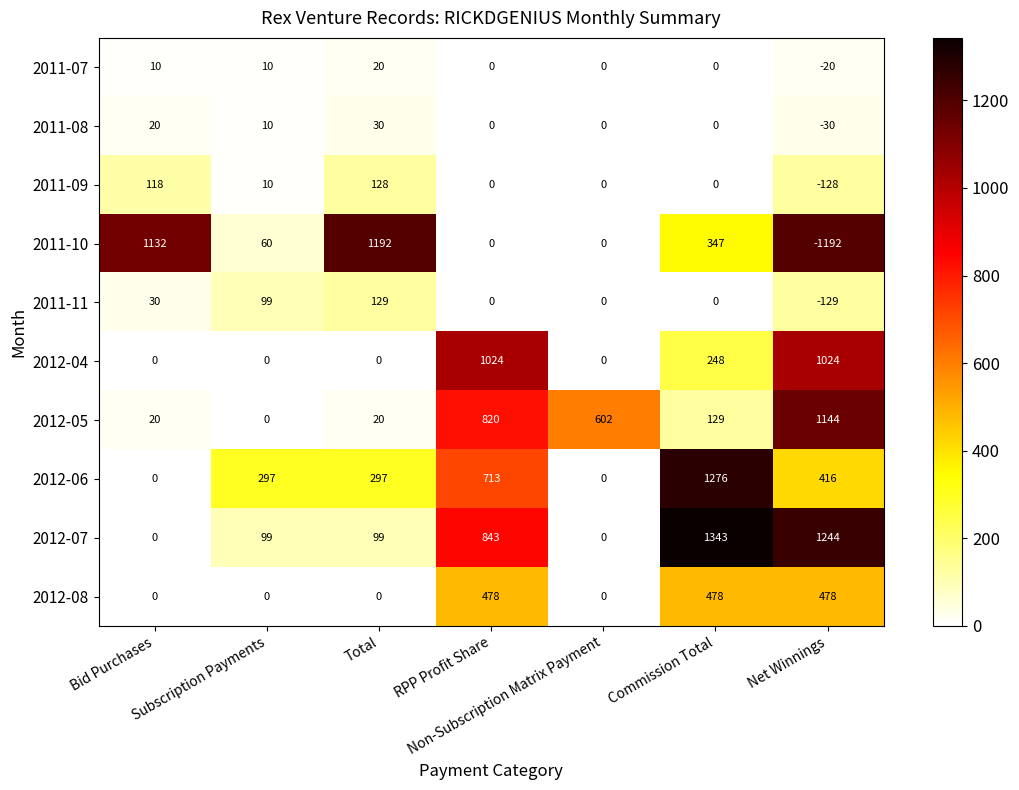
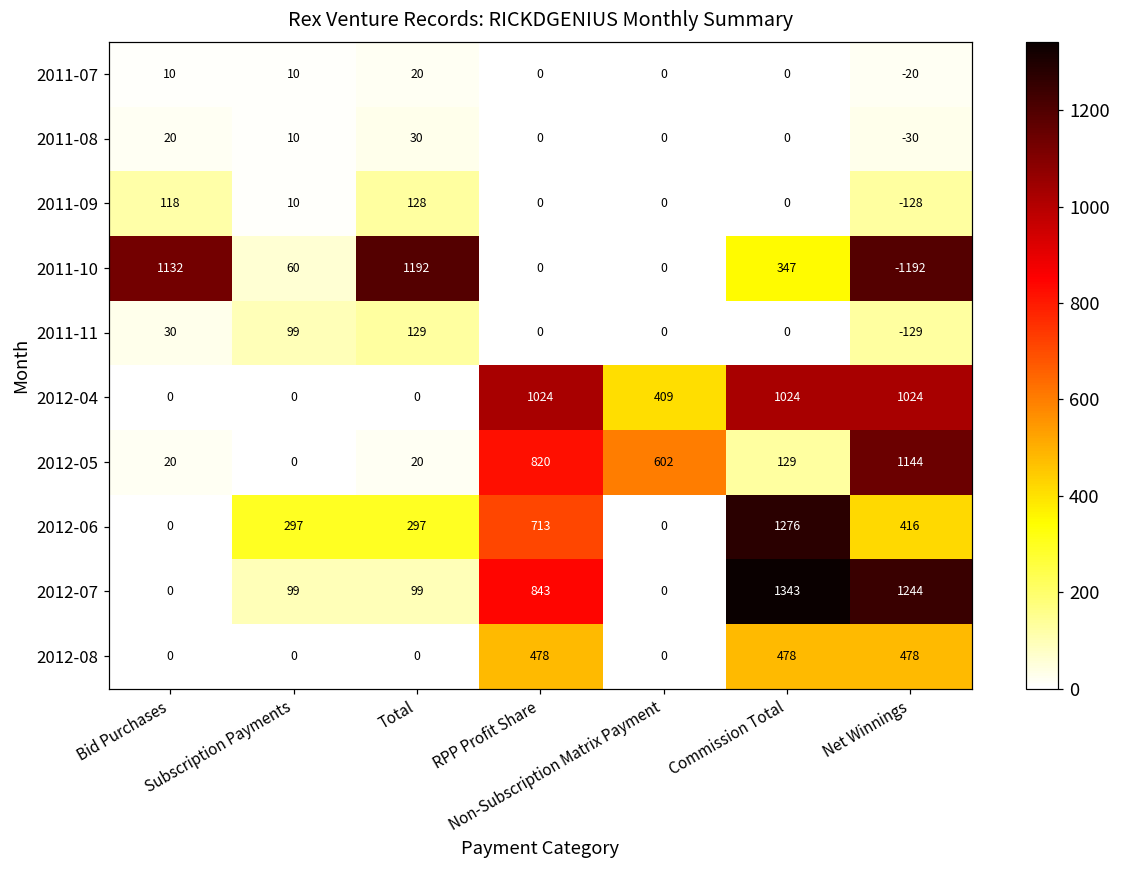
2012-04, Non-Subscription Matrix Payment: 0 -> 409
2012-04, Commission Total: 248 -> 1024
